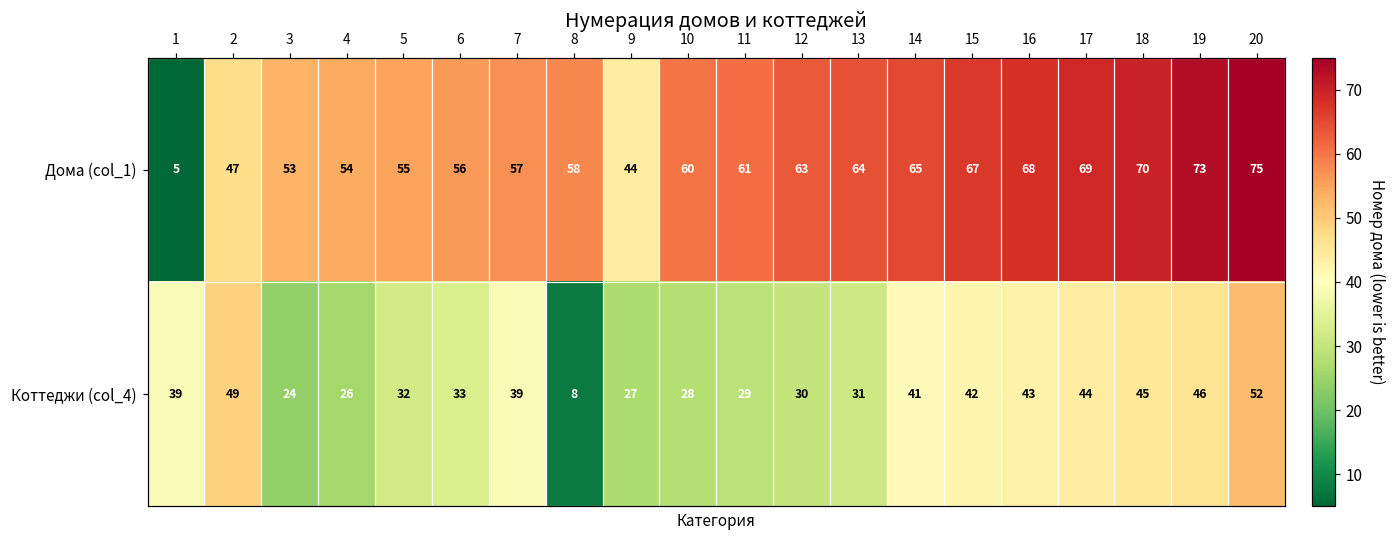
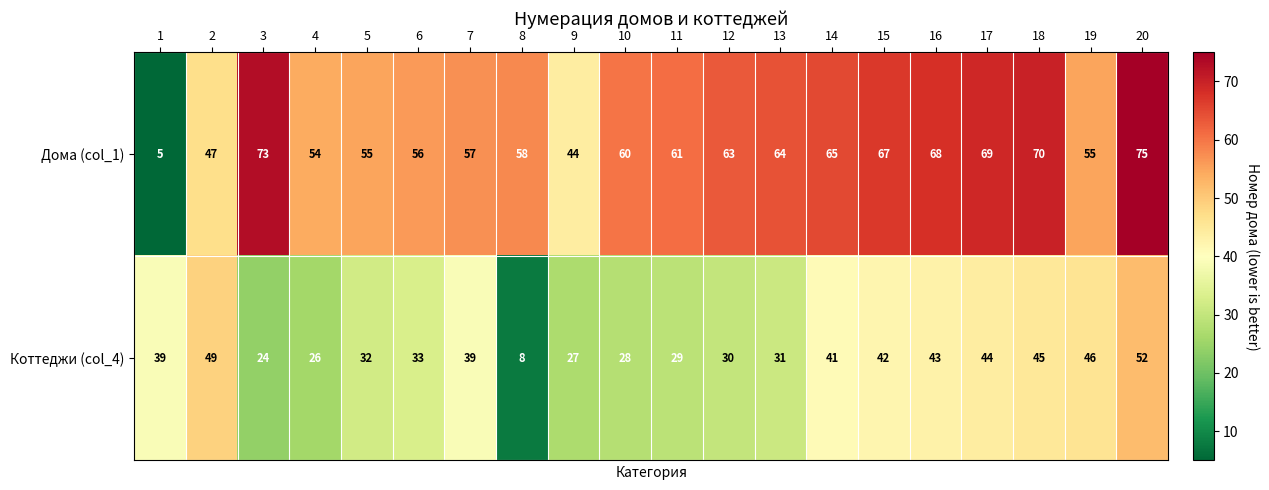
Дома (col_1), 3: 53 -> 73
Дома (col_1), 19: 73 -> 55
